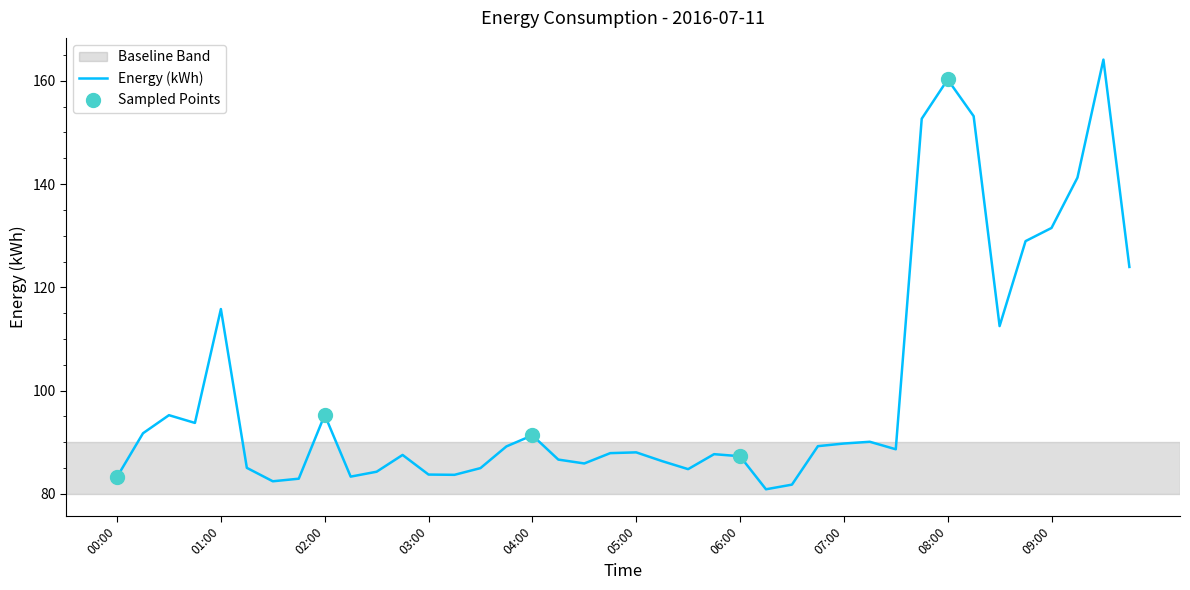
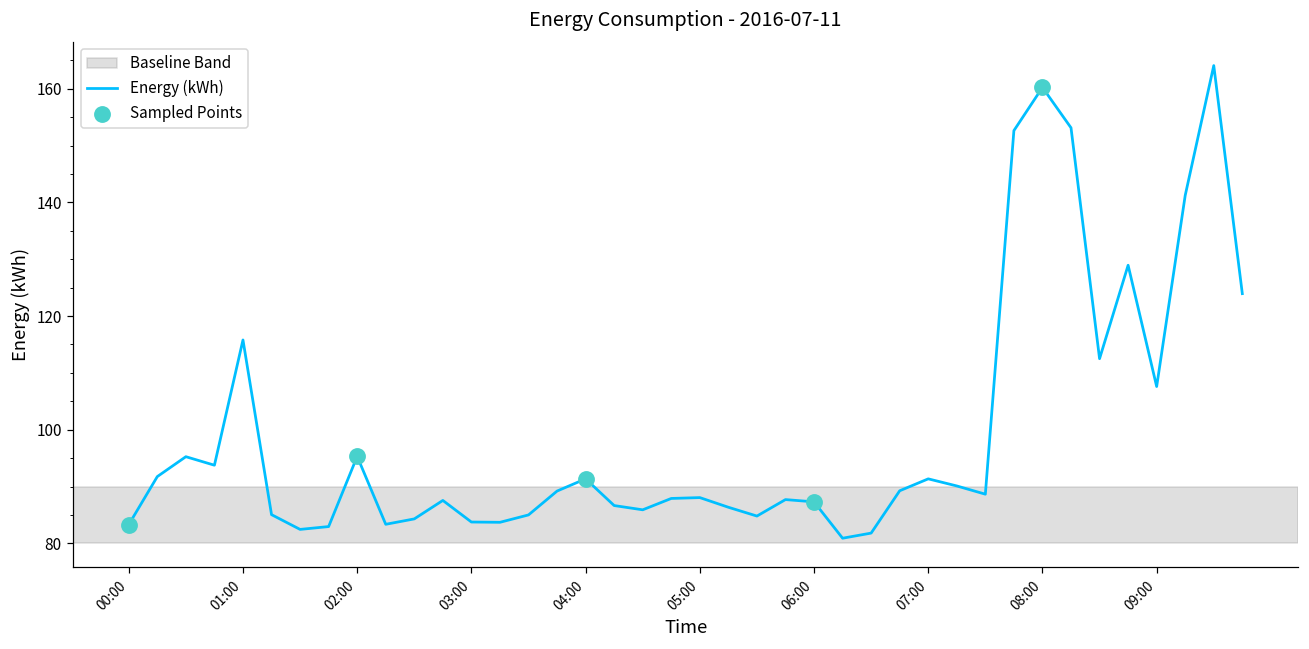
Energy (kWh), 07:00: 90 -> 91
Energy (kWh), 09:00: 132 -> 108
